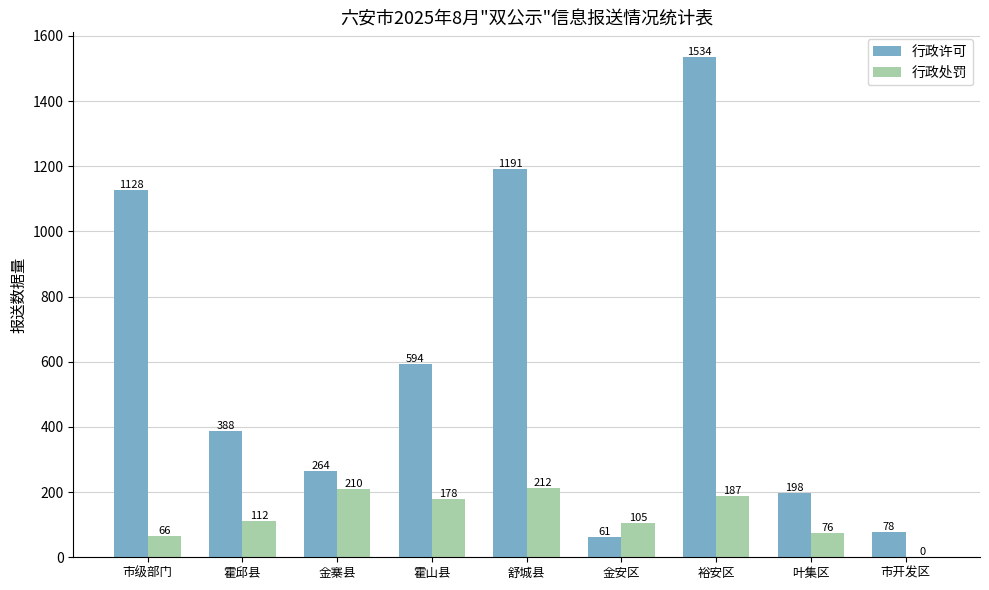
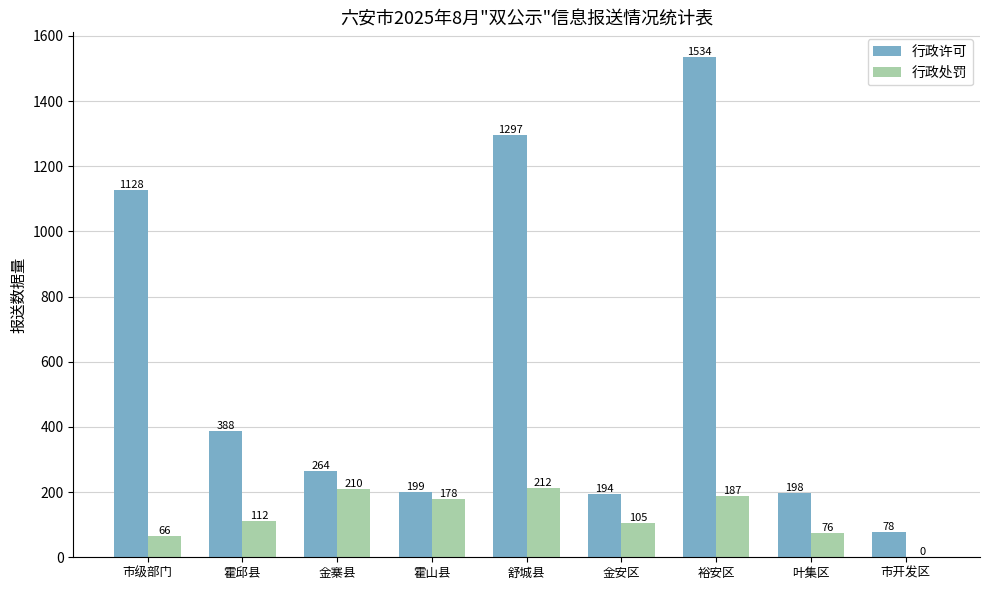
行政许可, 霍山县: 594 -> 199
行政许可, 舒城县: 1191 -> 1297
行政许可, 金安区: 61 -> 194
